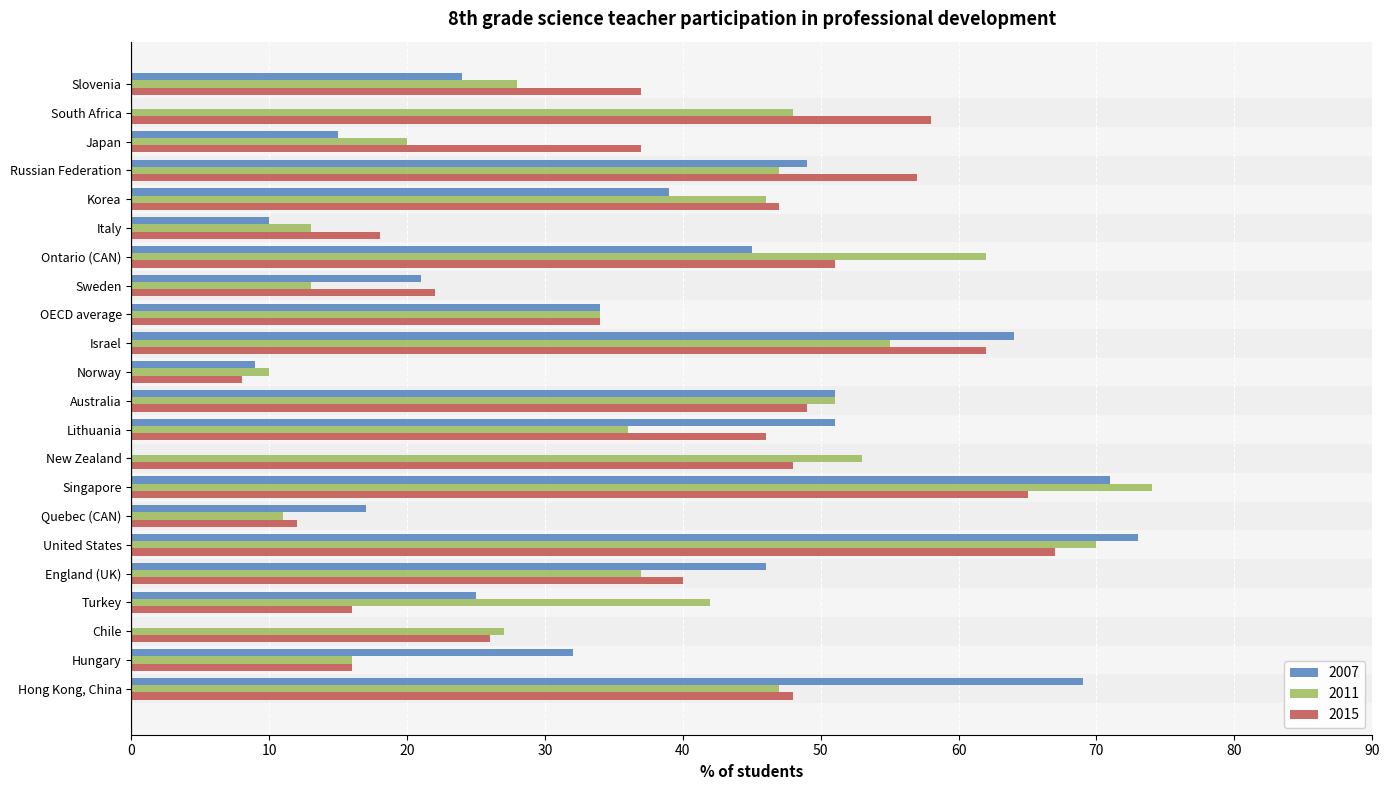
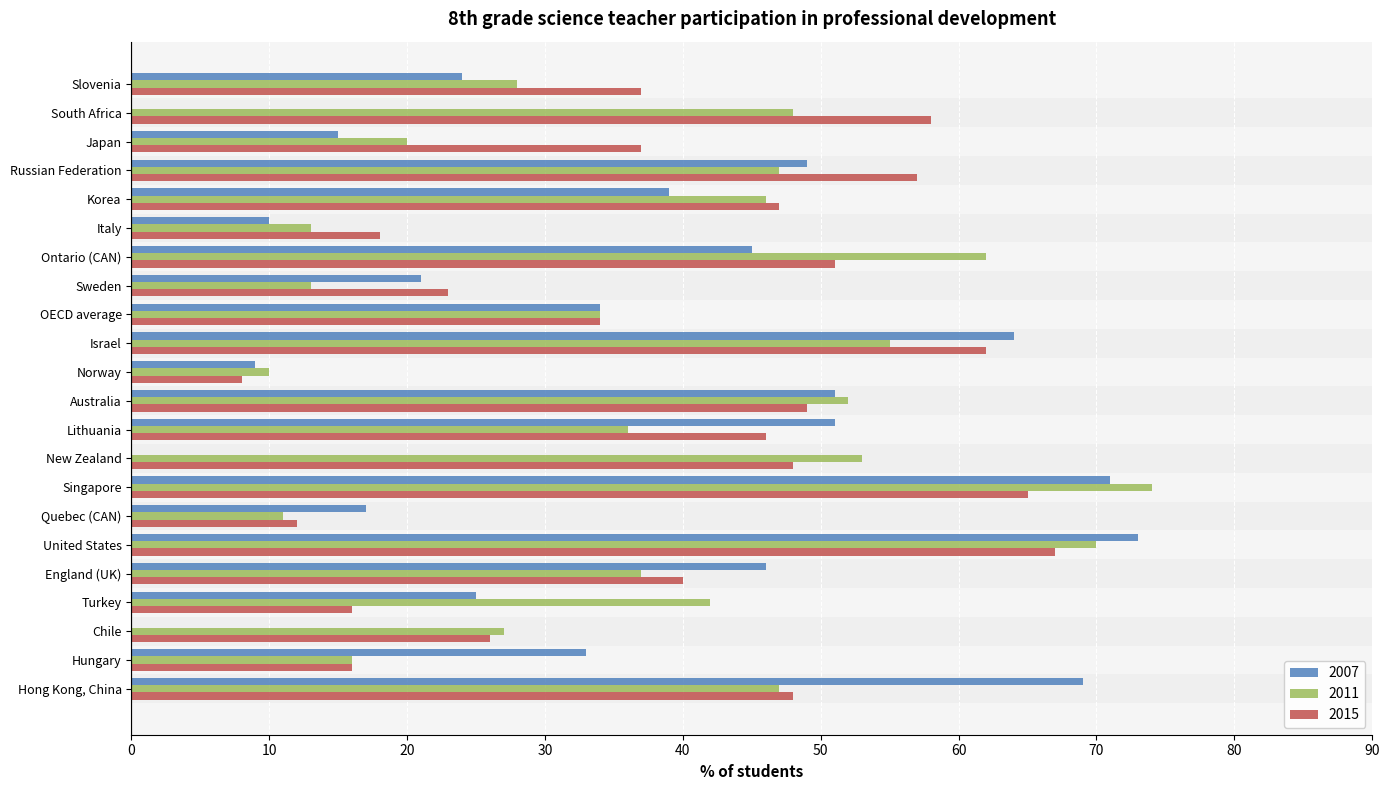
2015, Sweden: 22 -> 23
2011, Australia: 51 -> 52
2007, Hungary: 32 -> 33
